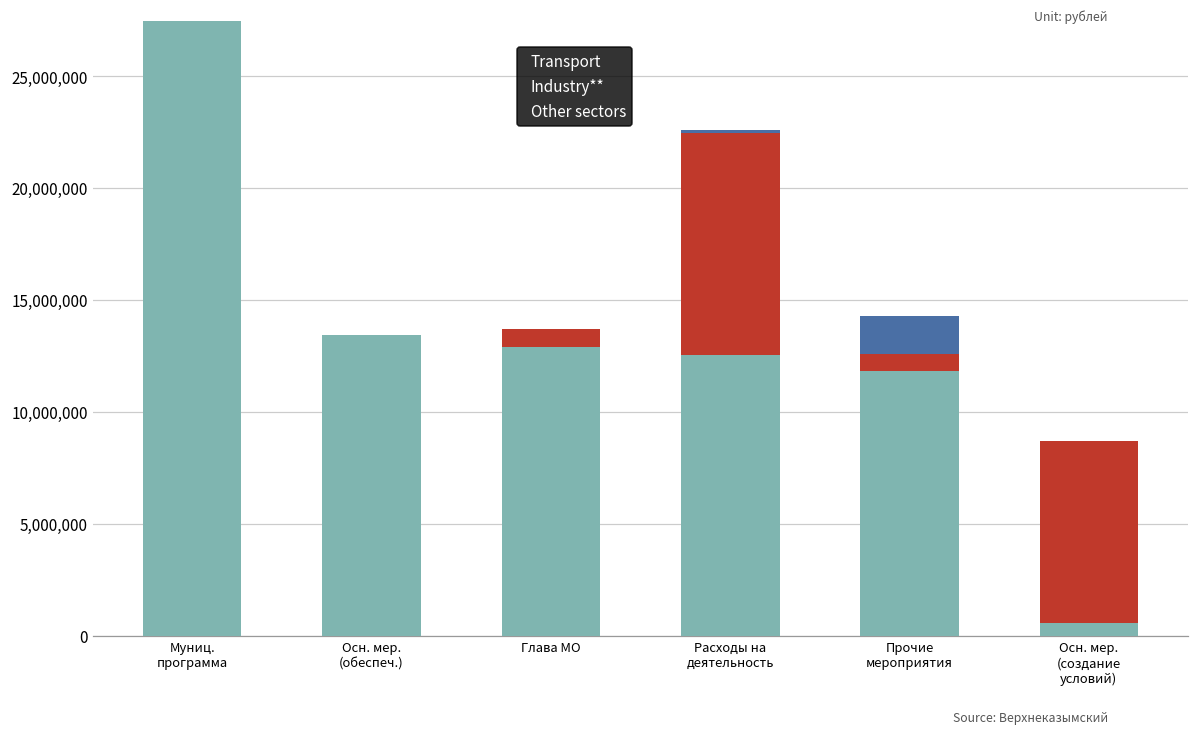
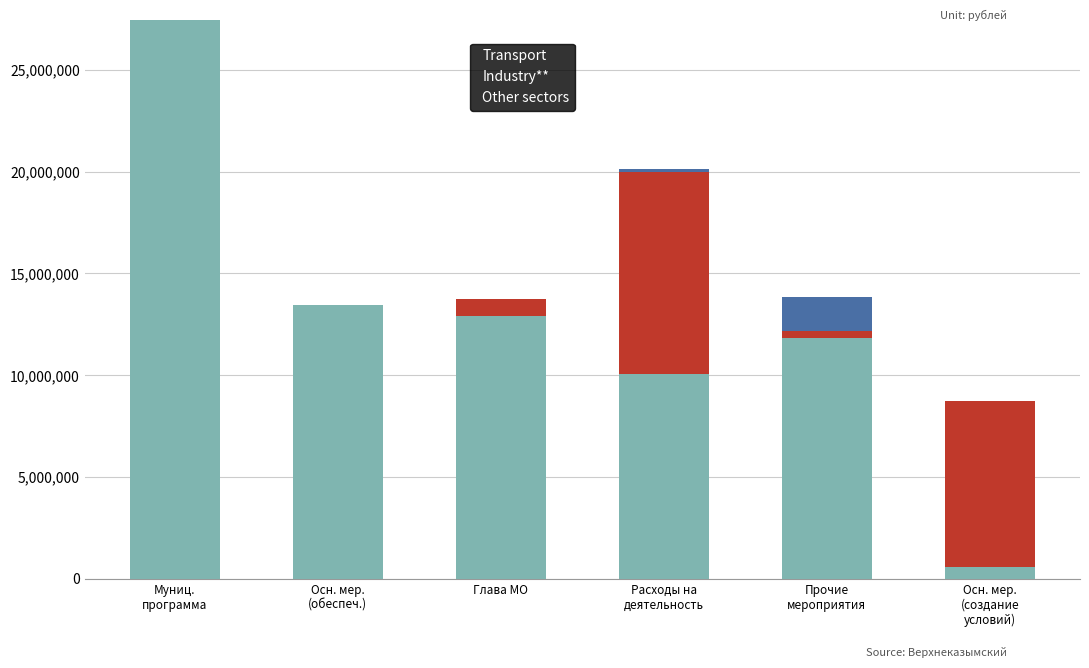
Transport, Расходы на деятельность: 12,500,000 -> 10,100,000
Industry**, Прочие мероприятия: 700,000 -> 300,000
